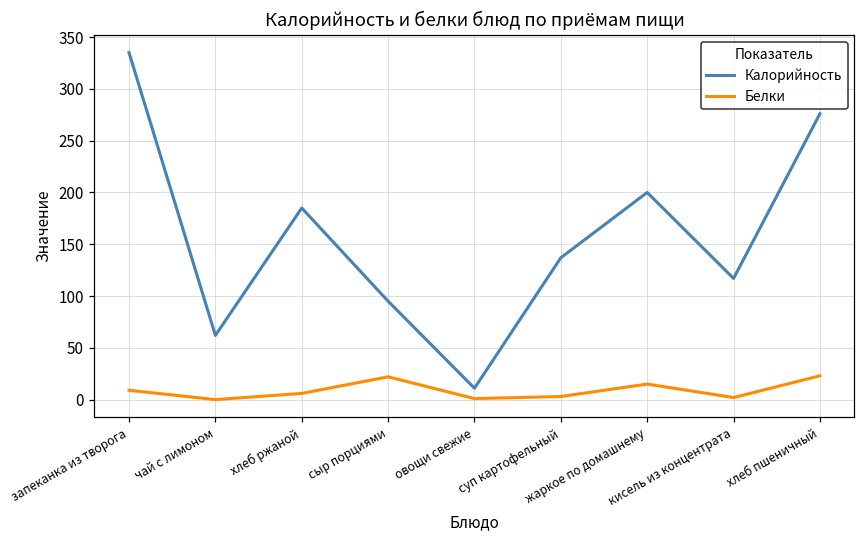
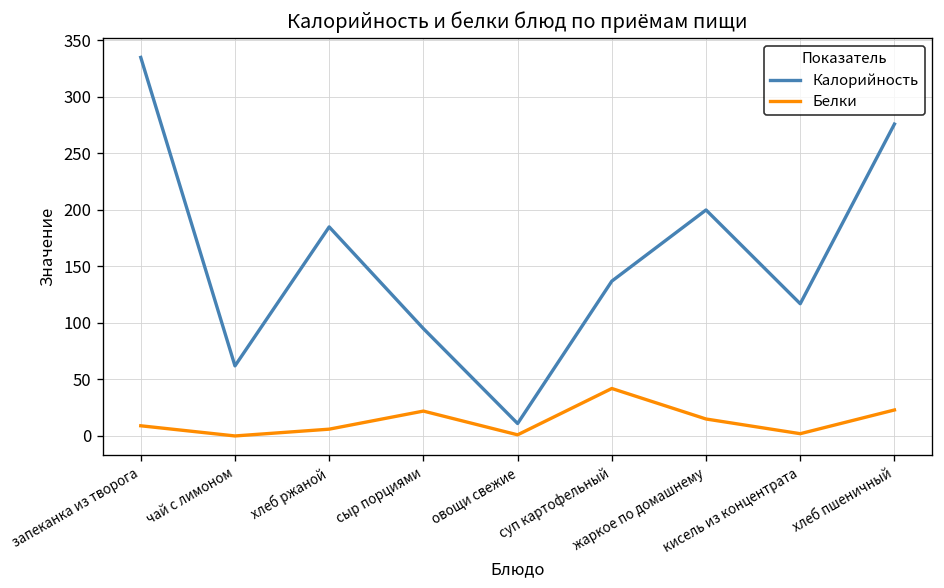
Белки, суп картофельный: 0 -> 40
